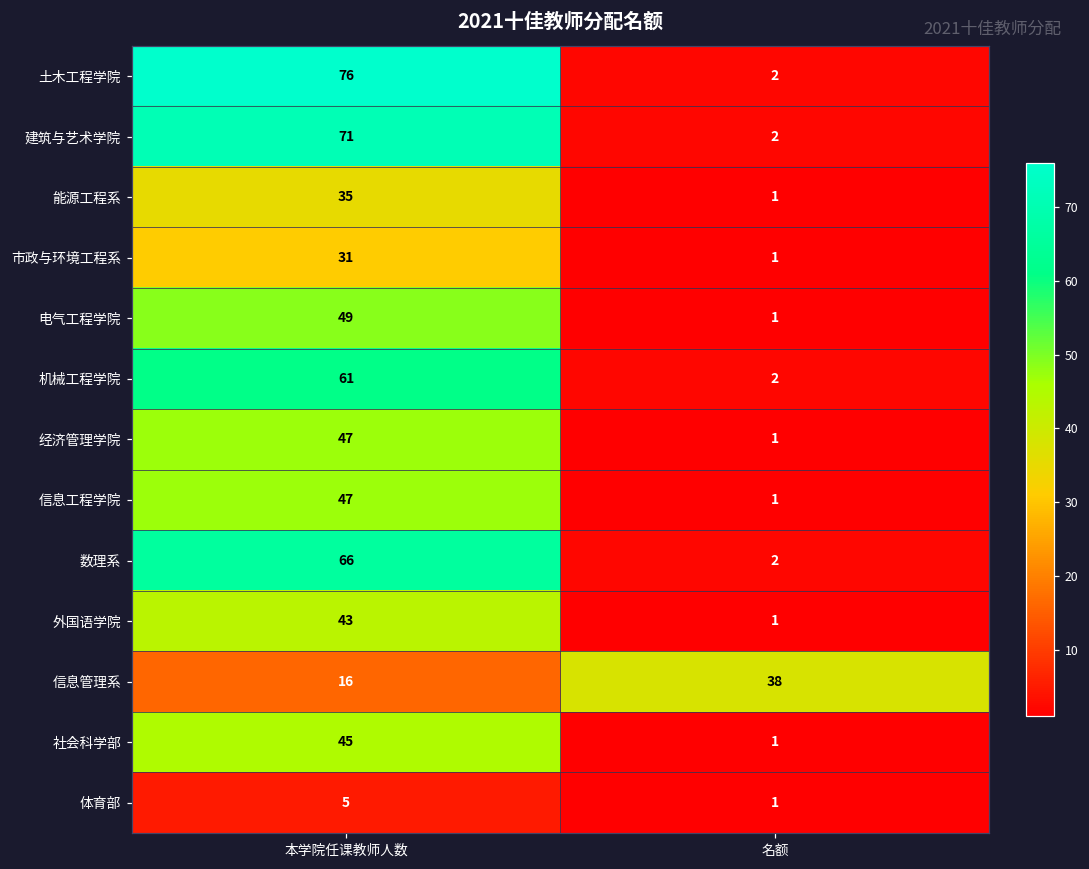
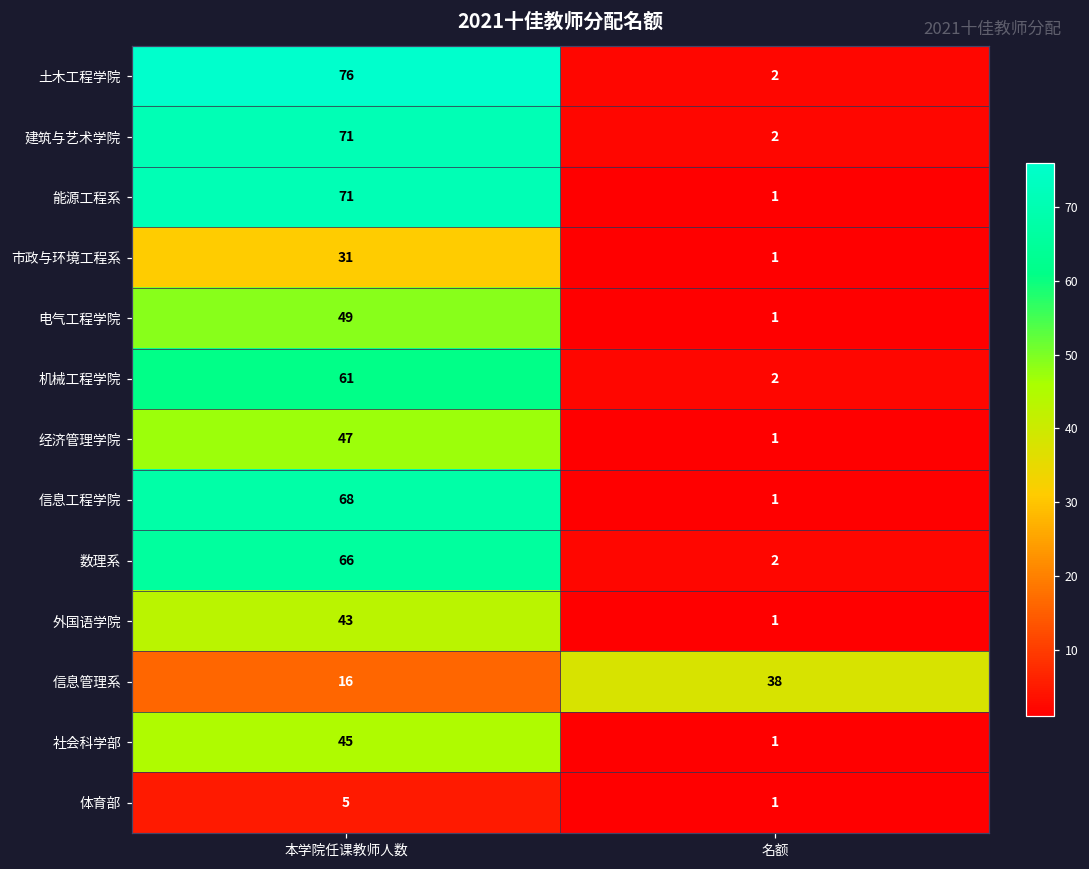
能源工程系, 本学院任课教师人数: 35 -> 71
信息工程学院, 本学院任课教师人数: 47 -> 68
